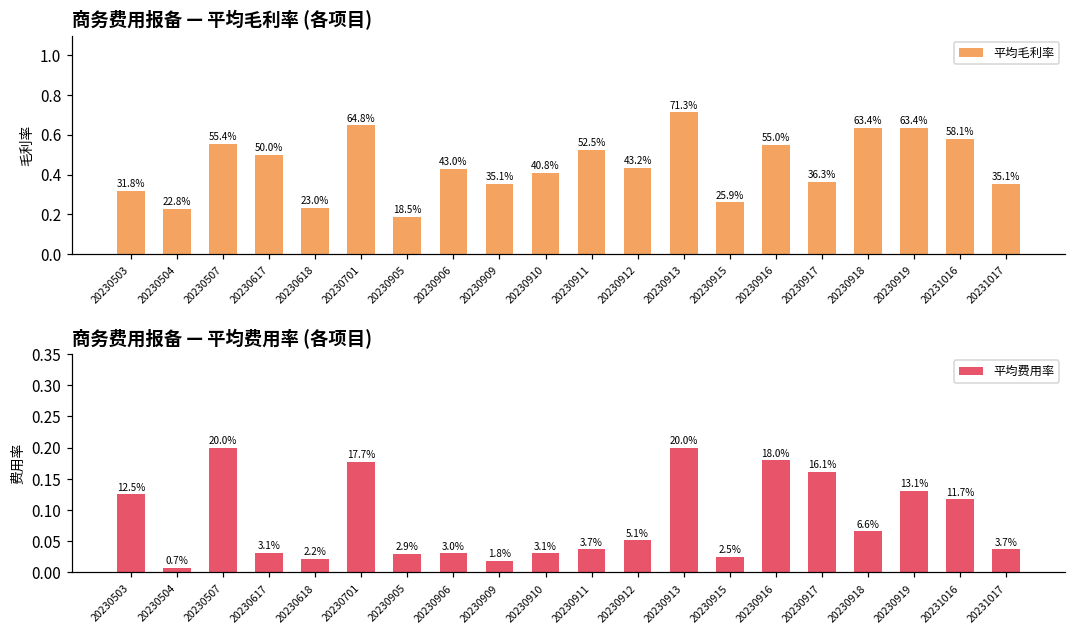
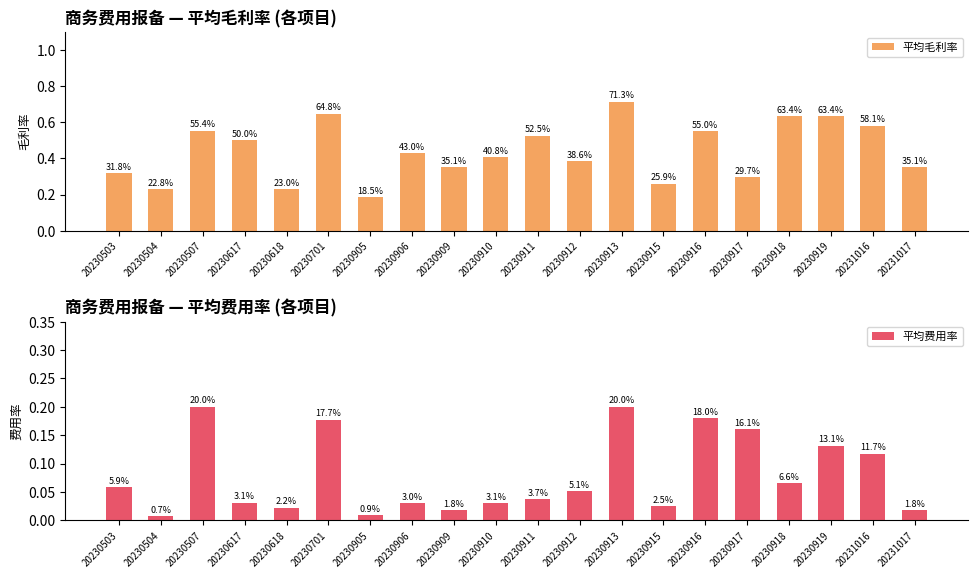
商务费用报备 — 平均毛利率 (各项目), 20230912: 43.2% -> 38.6%
商务费用报备 — 平均毛利率 (各项目), 20230917: 36.3% -> 29.7%
商务费用报备 — 平均费用率 (各项目), 20230503: 12.5% -> 5.9%
商务费用报备 — 平均费用率 (各项目), 20230905: 2.9% -> 0.9%
商务费用报备 — 平均费用率 (各项目), 20231017: 3.7% -> 1.8%
